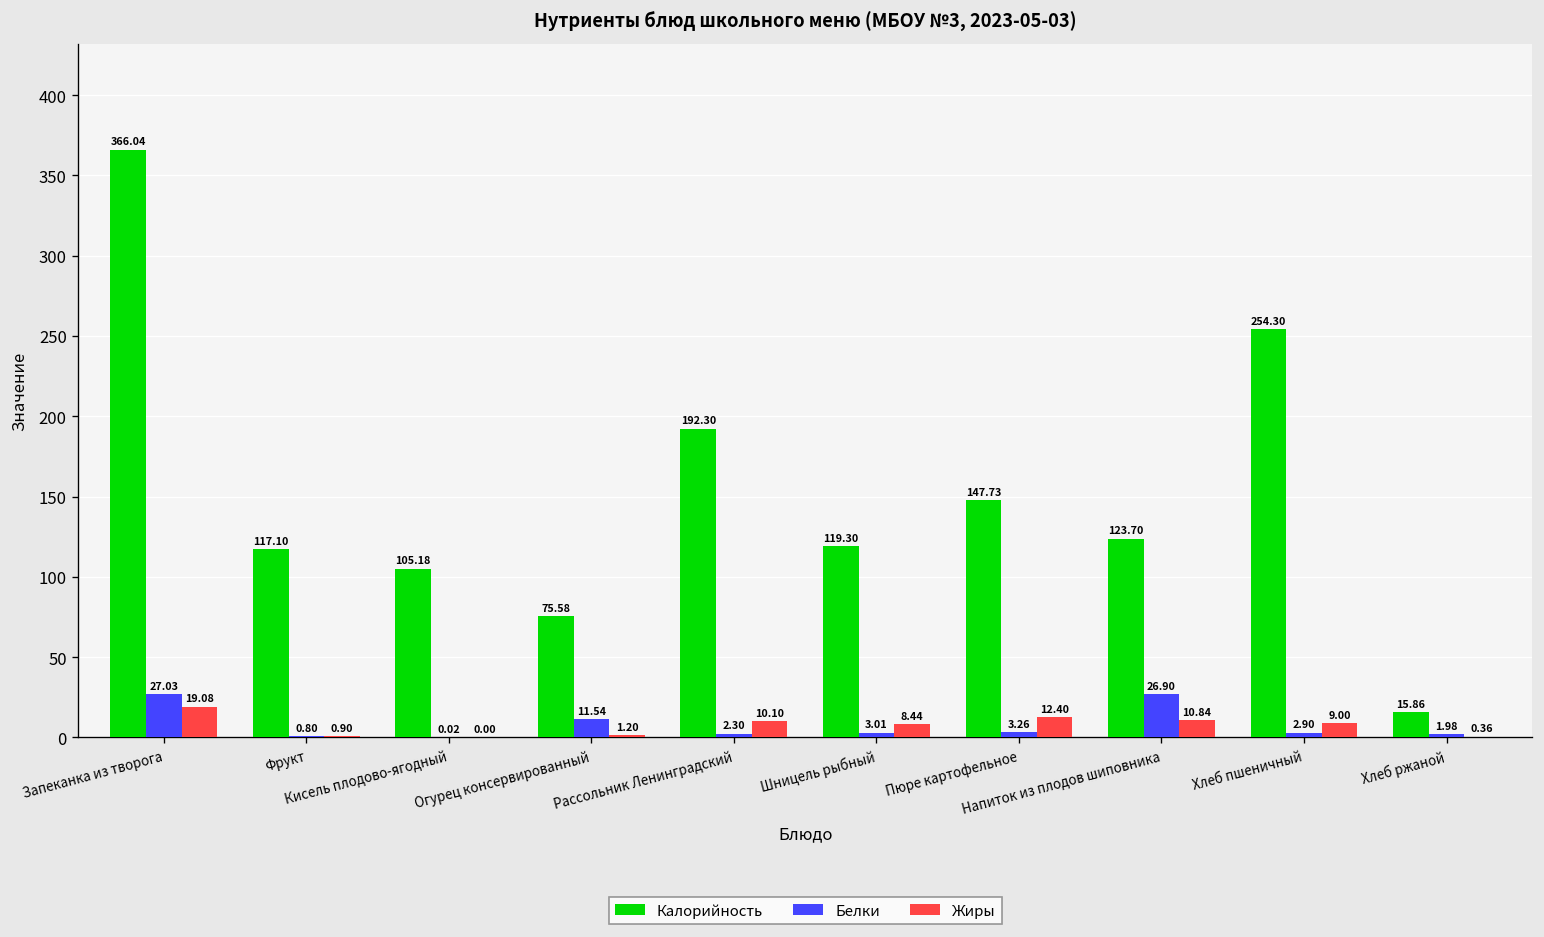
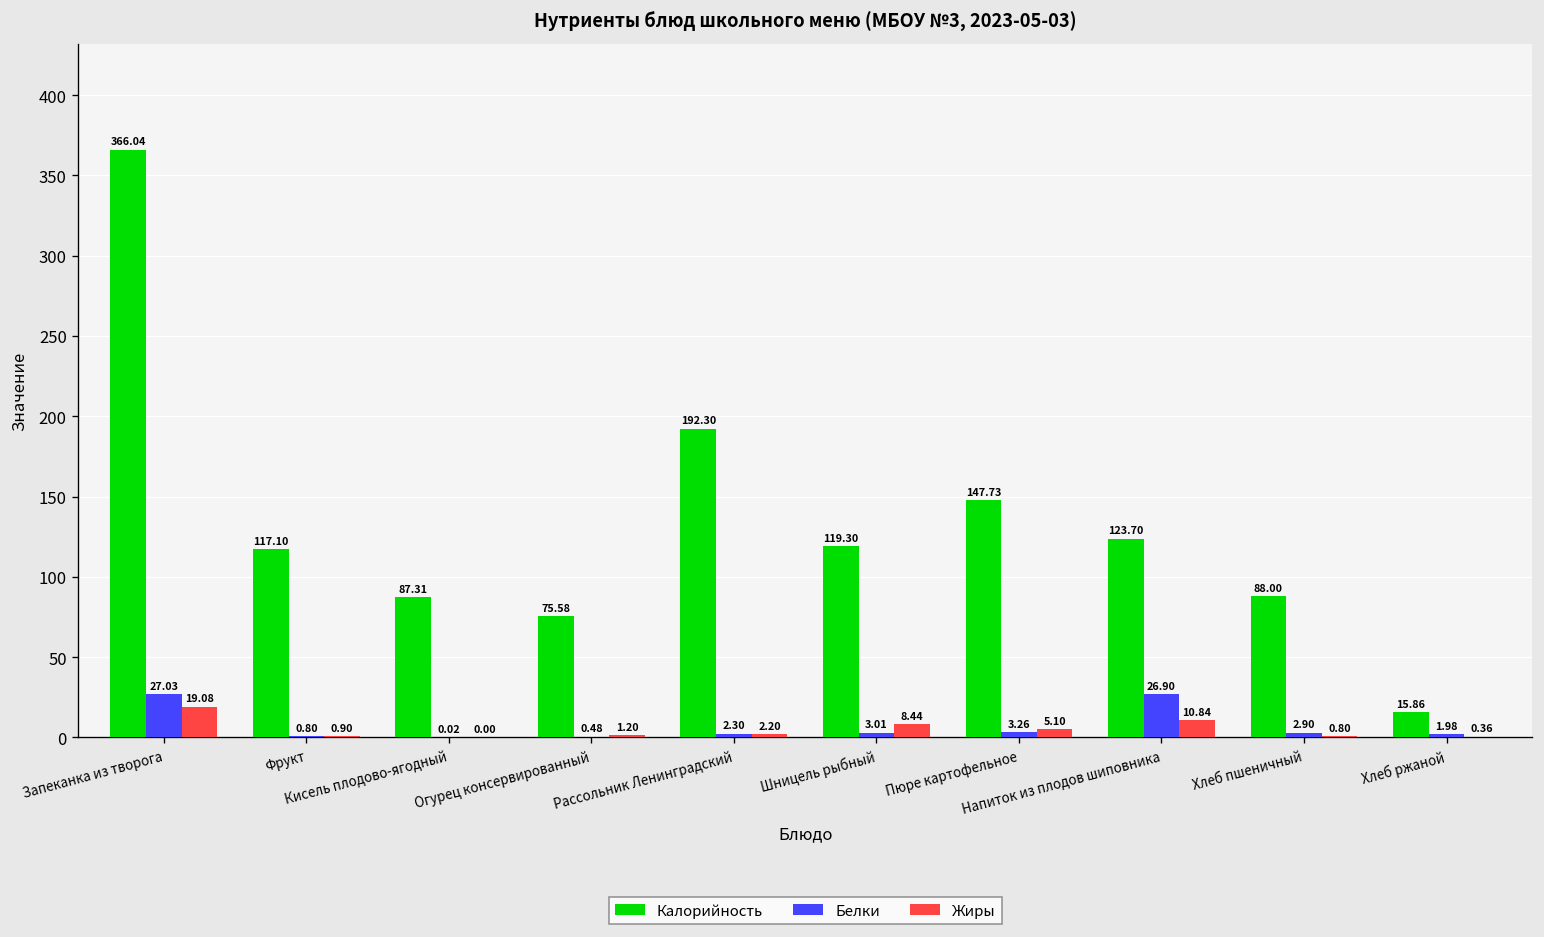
Калорийность, Кисель плодово-ягодный: 105.18 -> 87.31
Белки, Огурец консервированный: 11.54 -> 0.48
Жиры, Рассольник Ленинградский: 10.10 -> 2.20
Жиры, Пюре картофельное: 12.40 -> 5.10
Калорийность, Хлеб пшеничный: 254.30 -> 88.00
Жиры, Хлеб пшеничный: 9.00 -> 0.80
